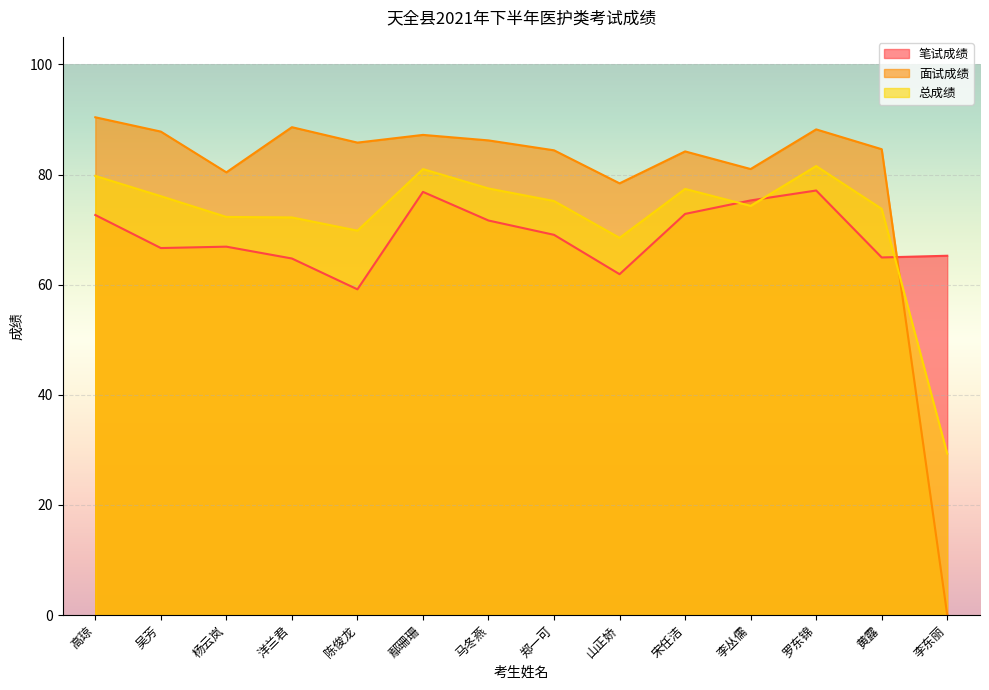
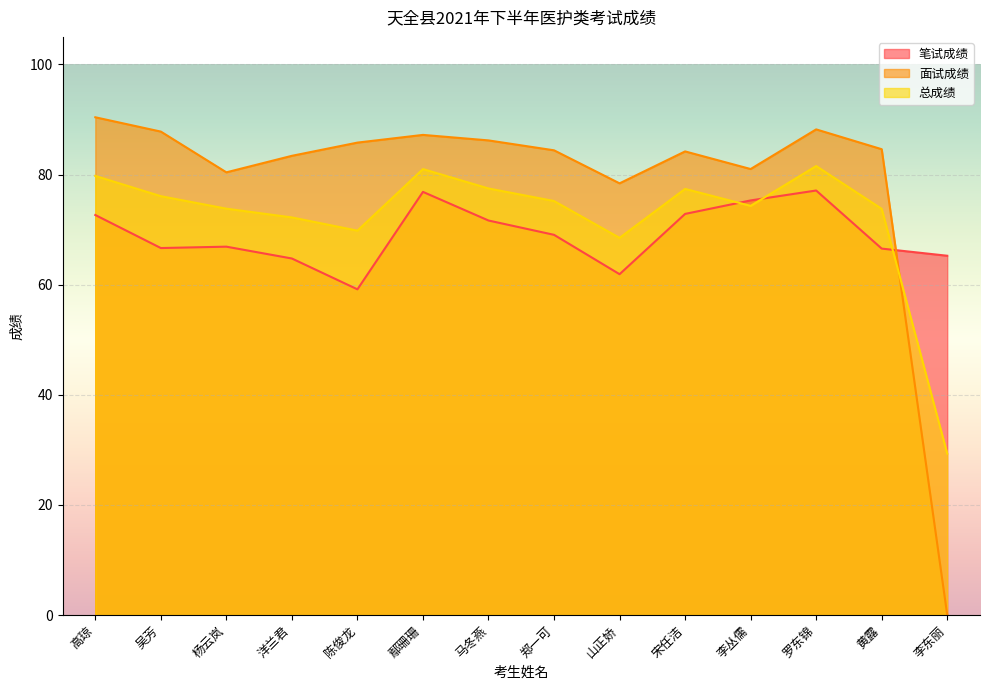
总成绩, 杨云岚: 72 -> 74
面试成绩, 洋兰君: 89 -> 83
笔试成绩, 黄露: 65 -> 67
